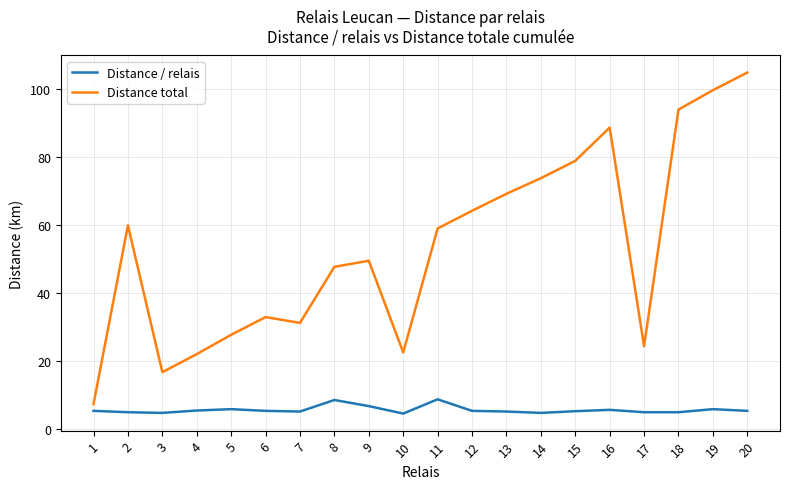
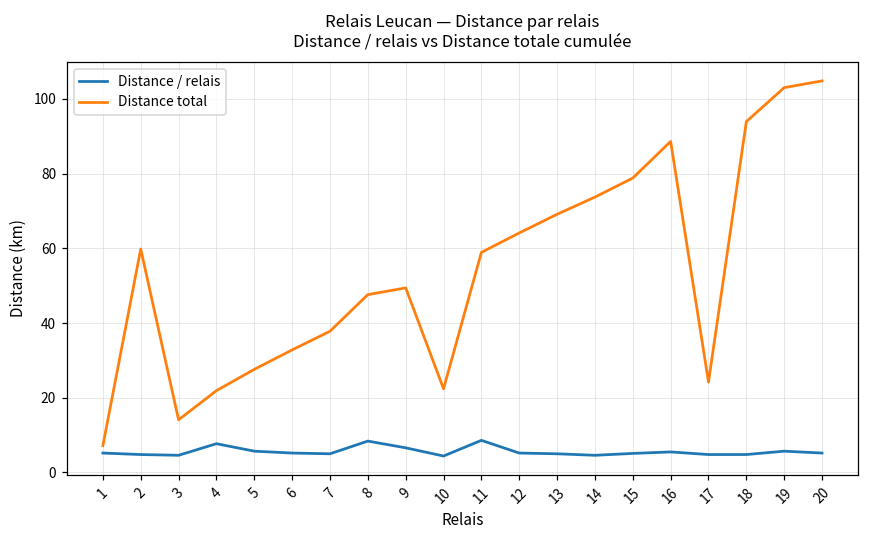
Distance total, 3: 17 -> 14
Distance / relais, 4: 5 -> 8
Distance total, 7: 31 -> 38
Distance total, 19: 100 -> 103
